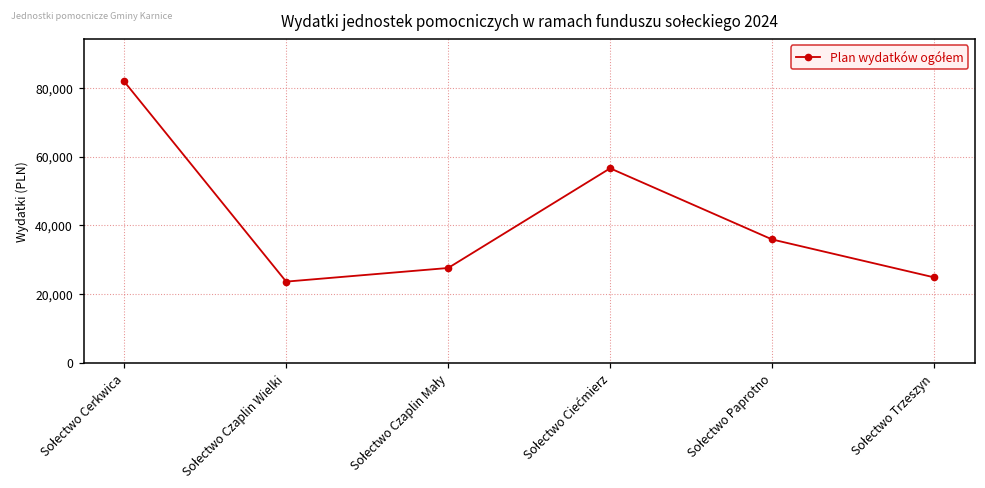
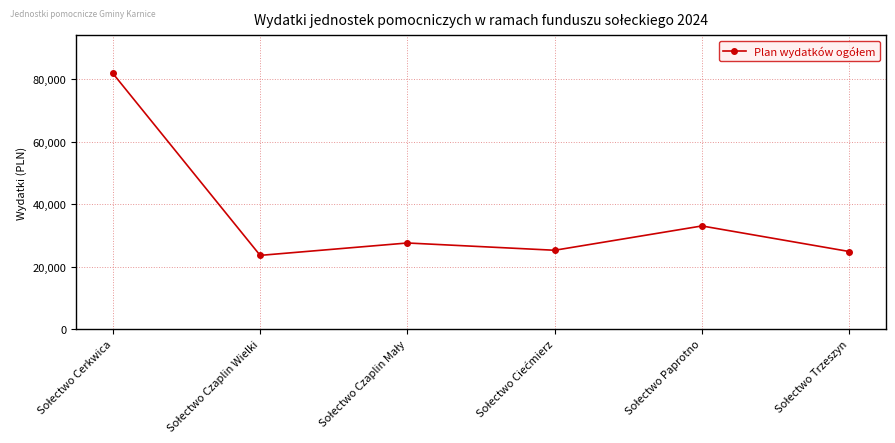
Sołectwo Ciećmierz: 57,000 -> 25,000
Sołectwo Paprotno: 36,000 -> 33,000
